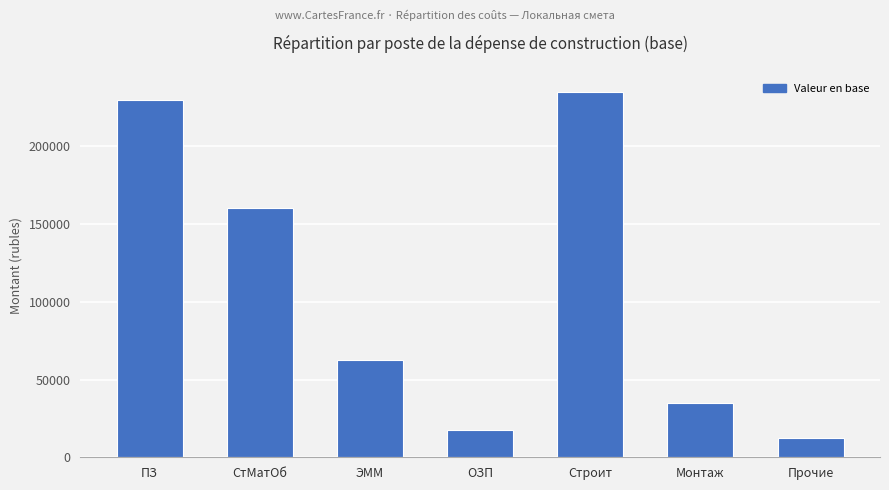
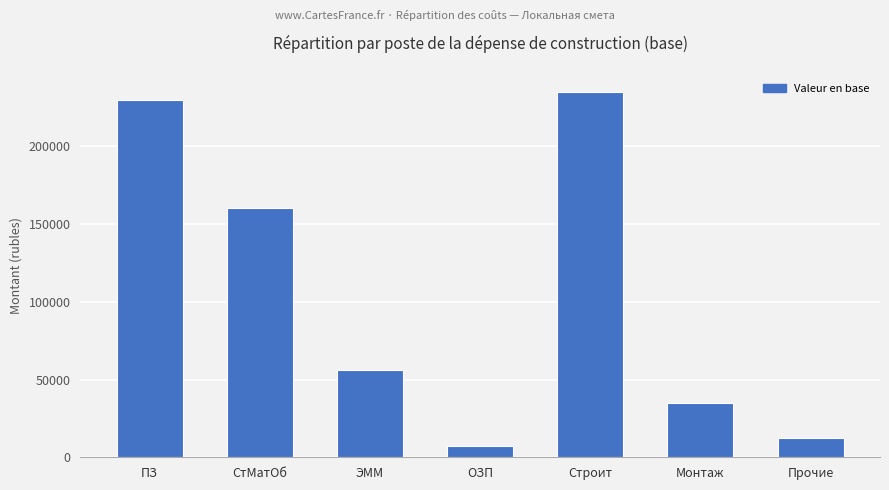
ЭММ: 63000 -> 56000
ОЗП: 18000 -> 7000
